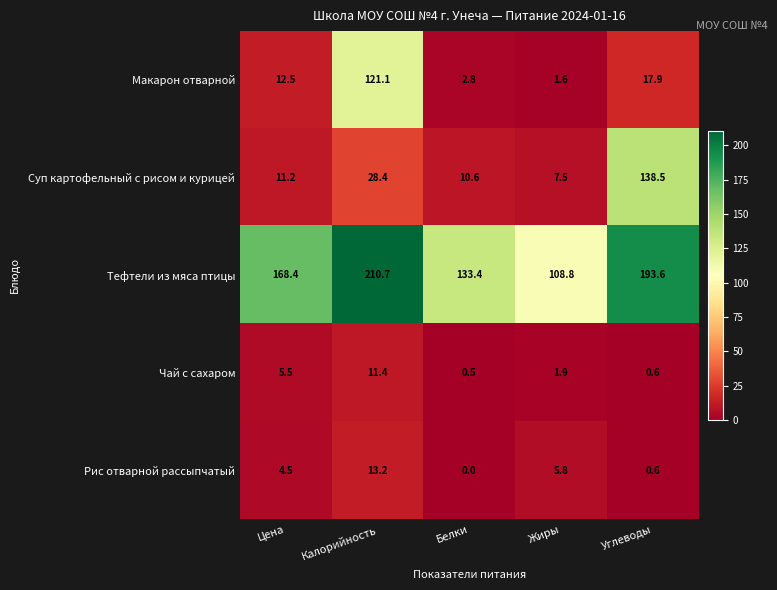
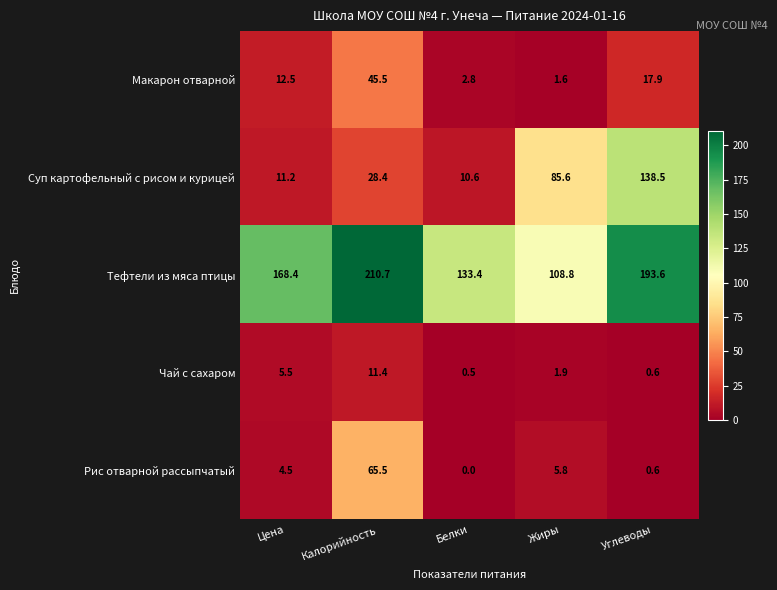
Макарон отварной, Калорийность: 121.1 -> 45.5
Суп картофельный с рисом и курицей, Жиры: 7.5 -> 85.6
Рис отварной рассыпчатый, Калорийность: 13.2 -> 65.5
